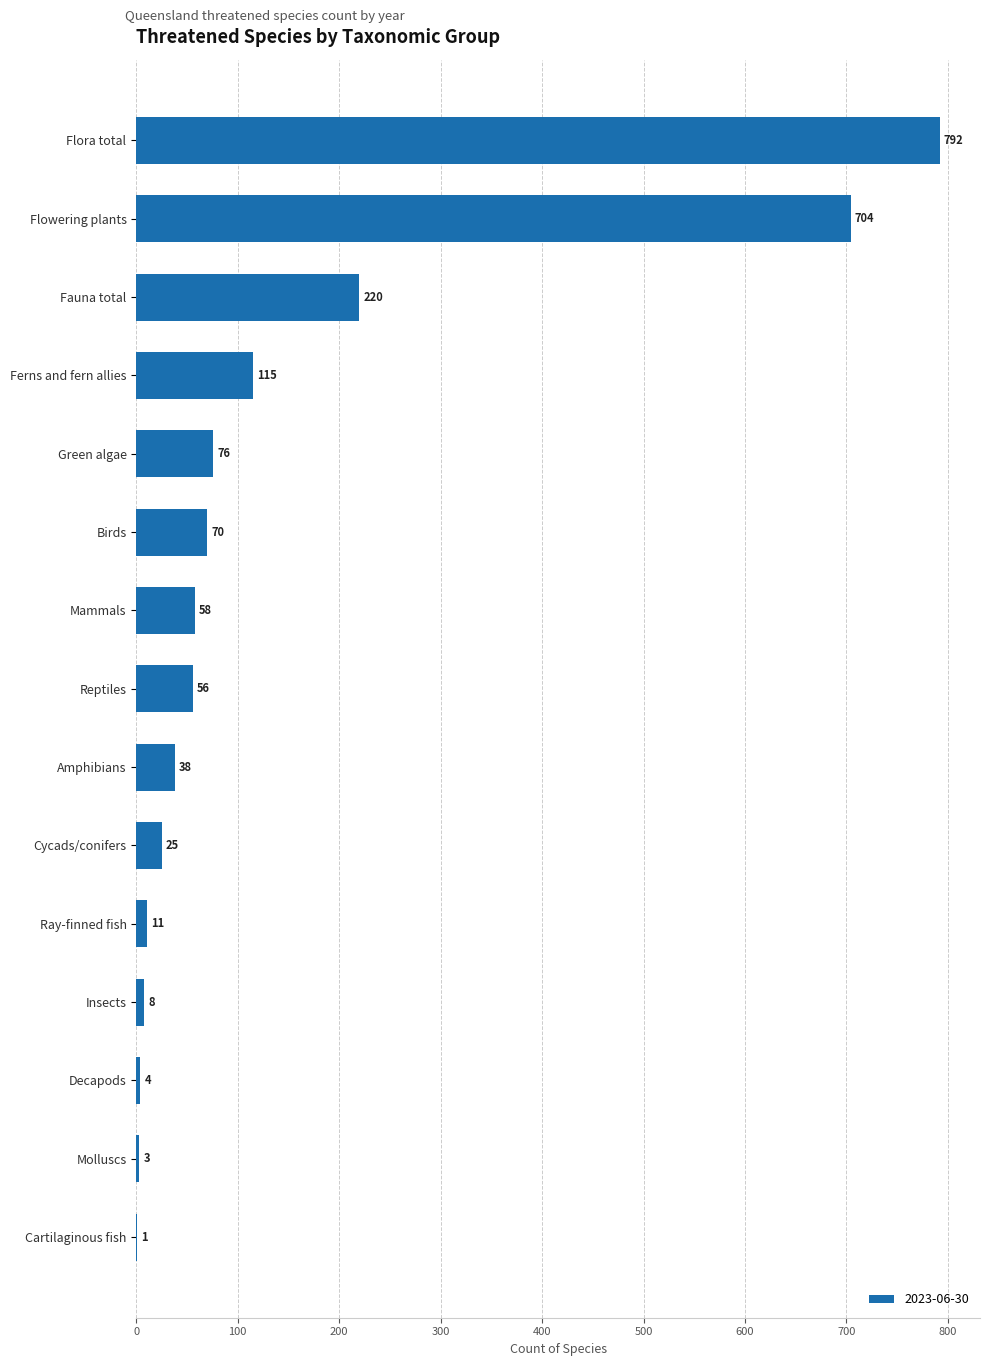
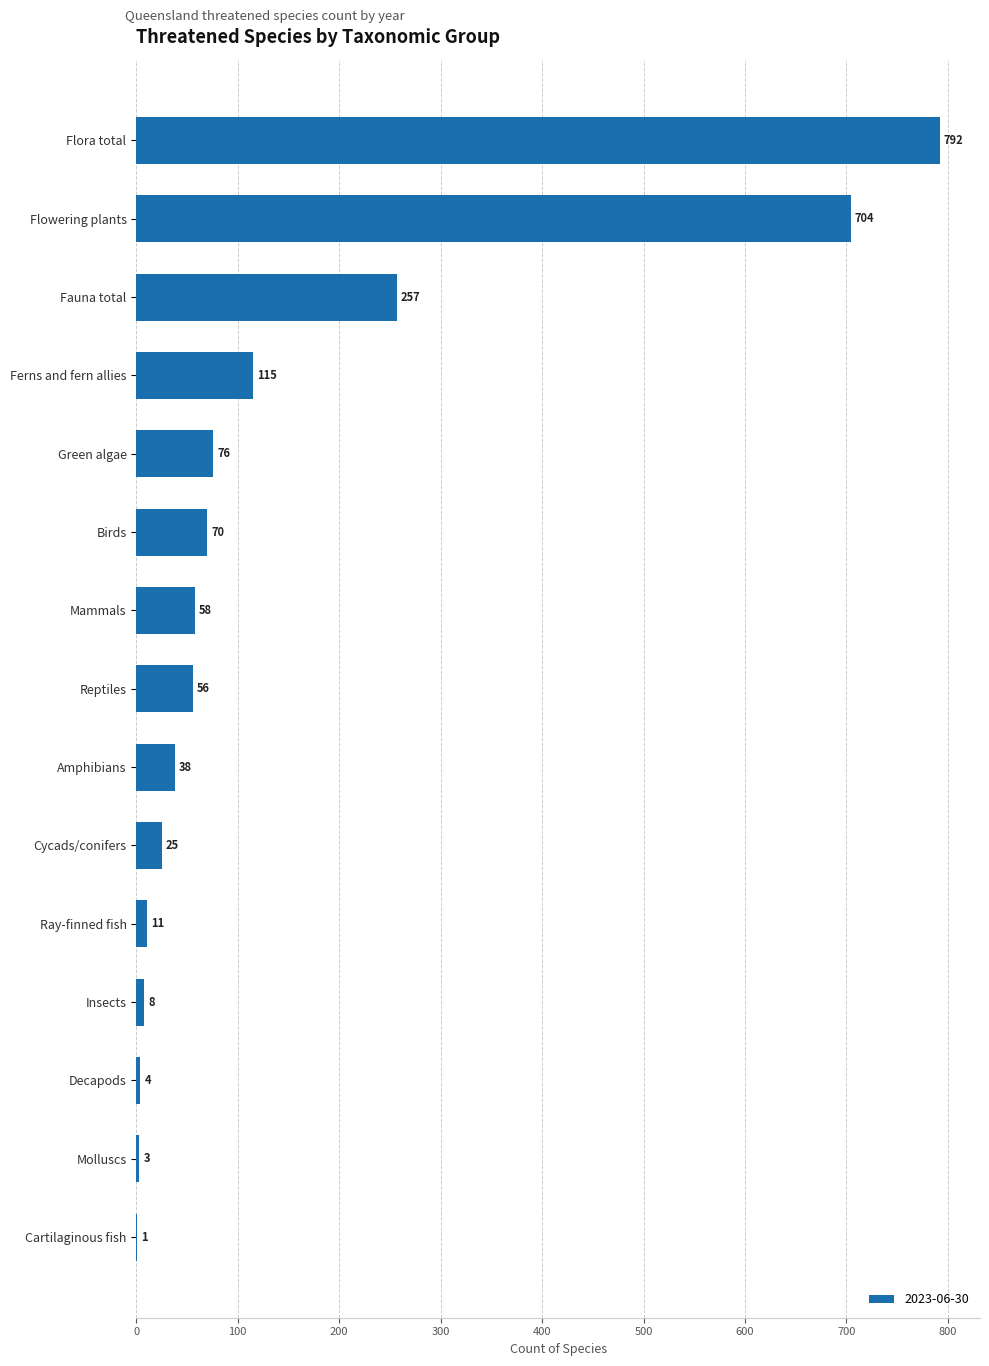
Fauna total: 220 -> 257
